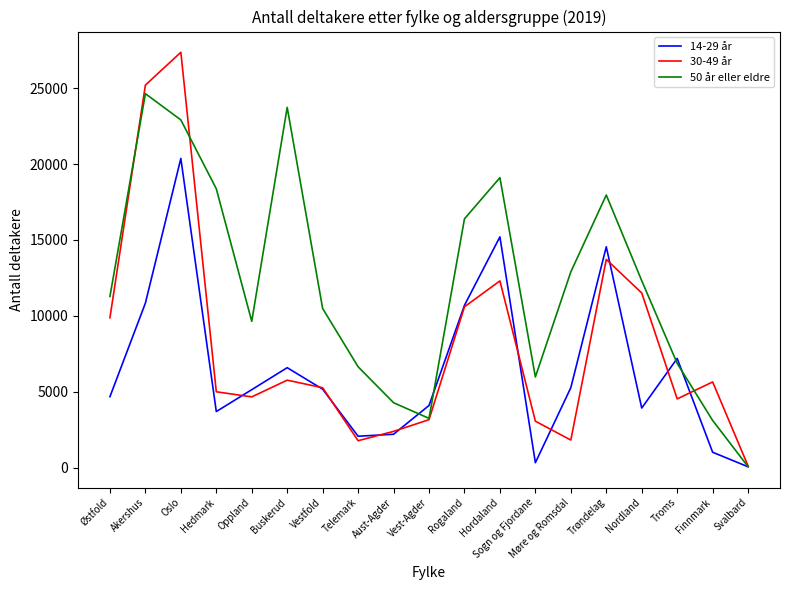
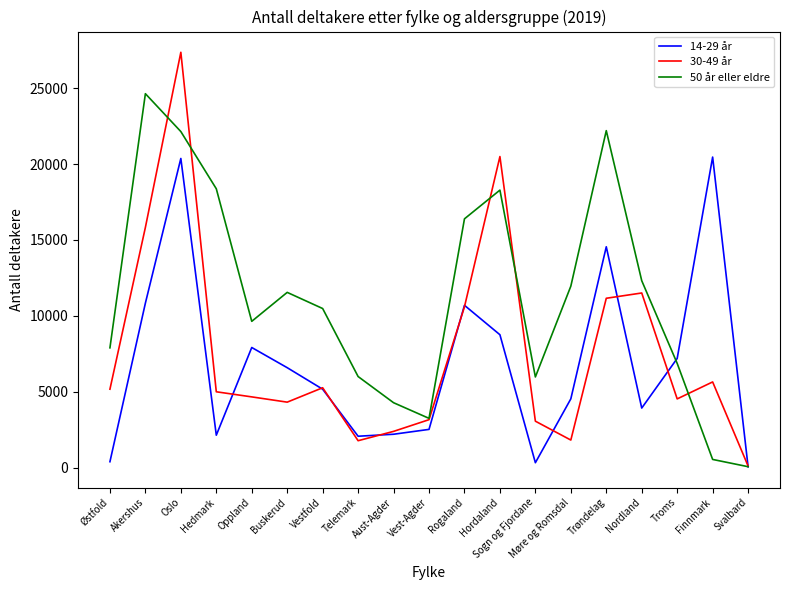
14-29 år, Østfold: 4700 -> 400
30-49 år, Østfold: 9900 -> 5200
50 år eller eldre, Østfold: 11300 -> 7900
30-49 år, Akershus: 25200 -> 15800
50 år eller eldre, Oslo: 22900 -> 22100
14-29 år, Hedmark: 3700 -> 2100
14-29 år, Oppland: 5100 -> 7900
30-49 år, Buskerud: 5800 -> 4300
50 år eller eldre, Buskerud: 23700 -> 11500
50 år eller eldre, Telemark: 6600 -> 6000
14-29 år, Vest-Agder: 4100 -> 2500
14-29 år, Hordaland: 15200 -> 8800
30-49 år, Hordaland: 12300 -> 20500
50 år eller eldre, Hordaland: 19100 -> 18300
14-29 år, Møre og Romsdal: 5300 -> 4500
50 år eller eldre, Møre og Romsdal: 12900 -> 12000
30-49 år, Trøndelag: 13700 -> 11200
50 år eller eldre, Trøndelag: 18000 -> 22200
14-29 år, Finnmark: 1000 -> 20500
50 år eller eldre, Finnmark: 3100 -> 500
